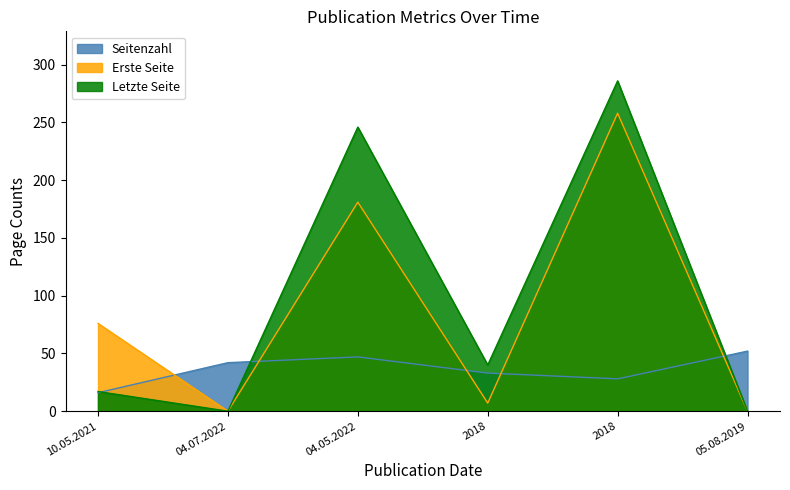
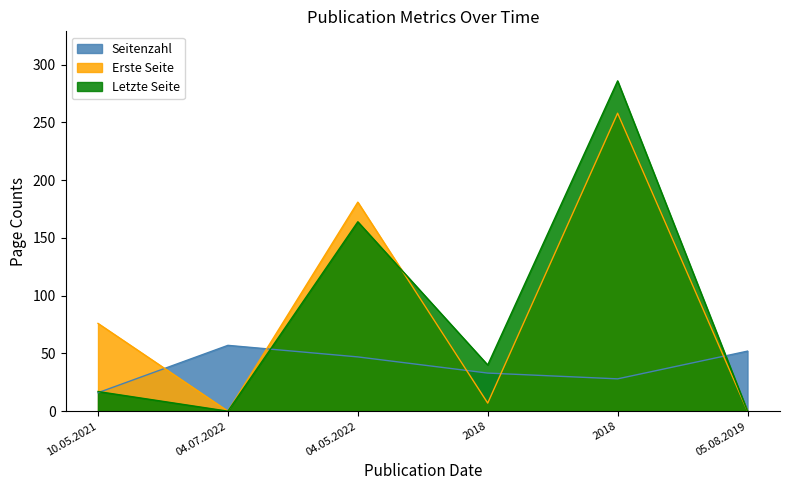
Seitenzahl, 04.07.2022: 42 -> 57
Letzte Seite, 04.05.2022: 246 -> 164
